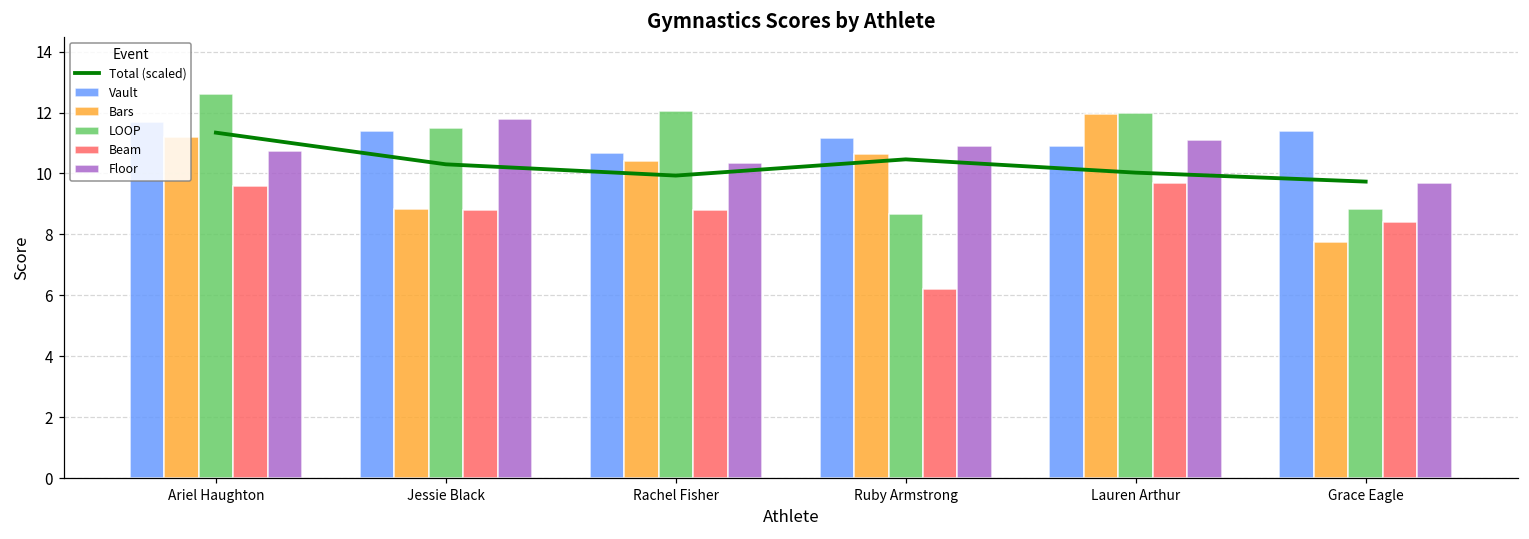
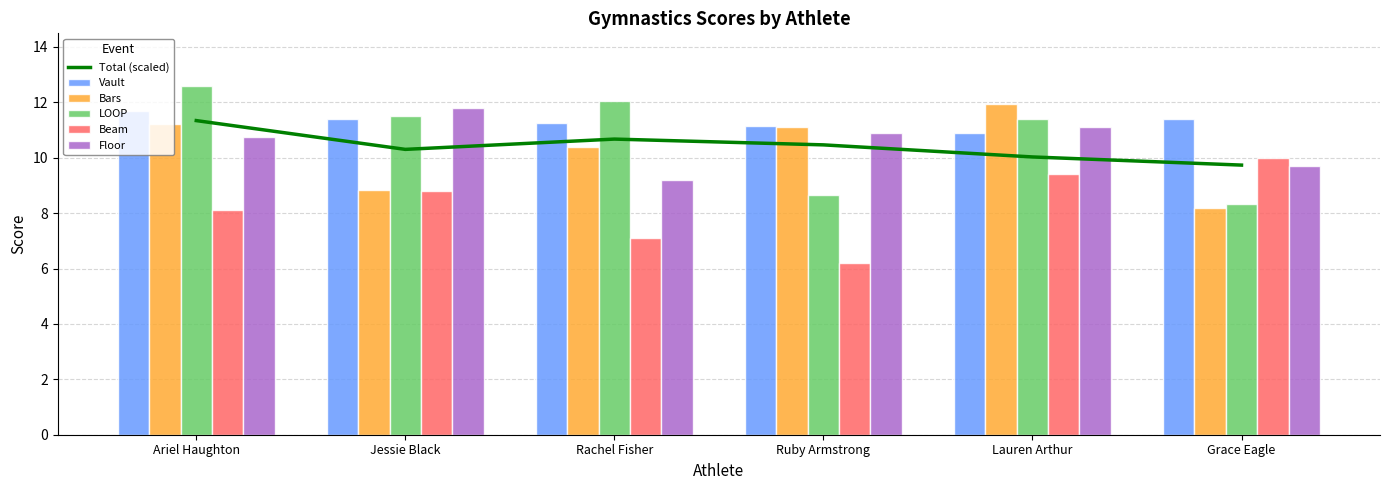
Beam, Ariel Haughton: 9.6 -> 8.1
Vault, Rachel Fisher: 10.7 -> 11.3
Total (scaled), Rachel Fisher: 9.9 -> 10.7
Beam, Rachel Fisher: 8.8 -> 7.1
Floor, Rachel Fisher: 10.4 -> 9.2
Bars, Ruby Armstrong: 10.7 -> 11.1
LOOP, Lauren Arthur: 12.0 -> 11.4
Beam, Lauren Arthur: 9.7 -> 9.4
Bars, Grace Eagle: 7.8 -> 8.2
LOOP, Grace Eagle: 8.9 -> 8.3
Beam, Grace Eagle: 8.4 -> 10.0
